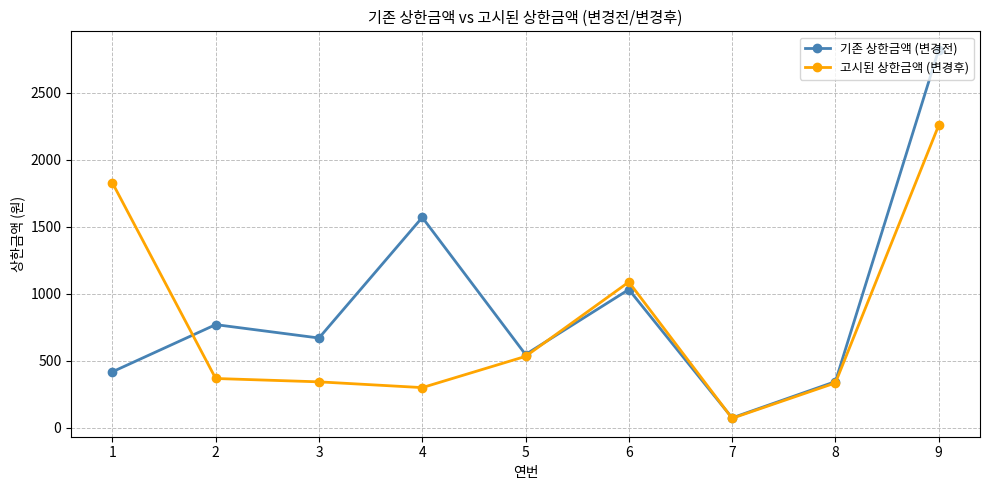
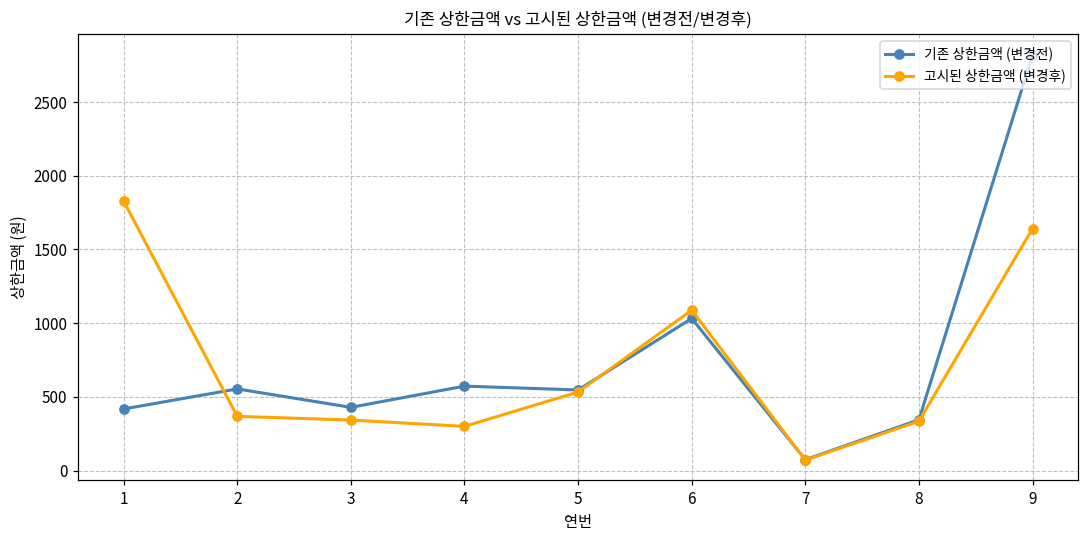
기존 상한금액 (변경전), 2: 770 -> 550
기존 상한금액 (변경전), 3: 670 -> 430
기존 상한금액 (변경전), 4: 1570 -> 570
고시된 상한금액 (변경후), 9: 2260 -> 1640
